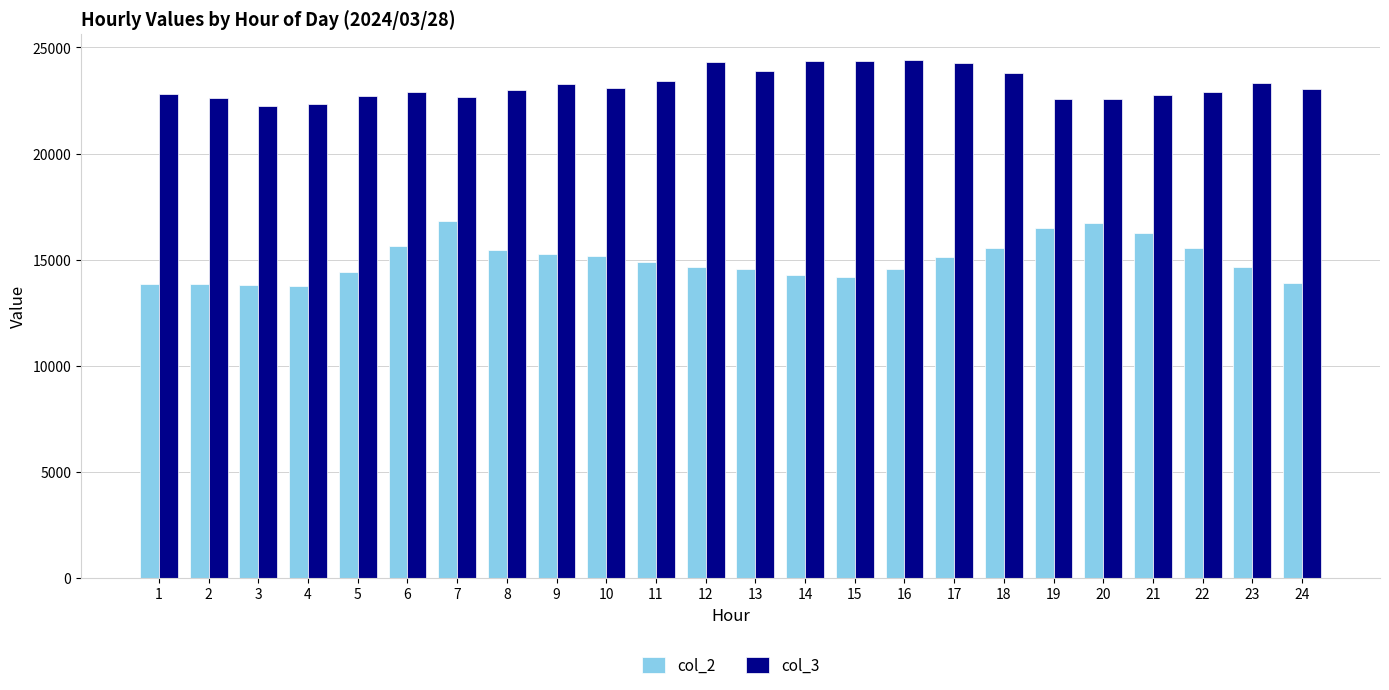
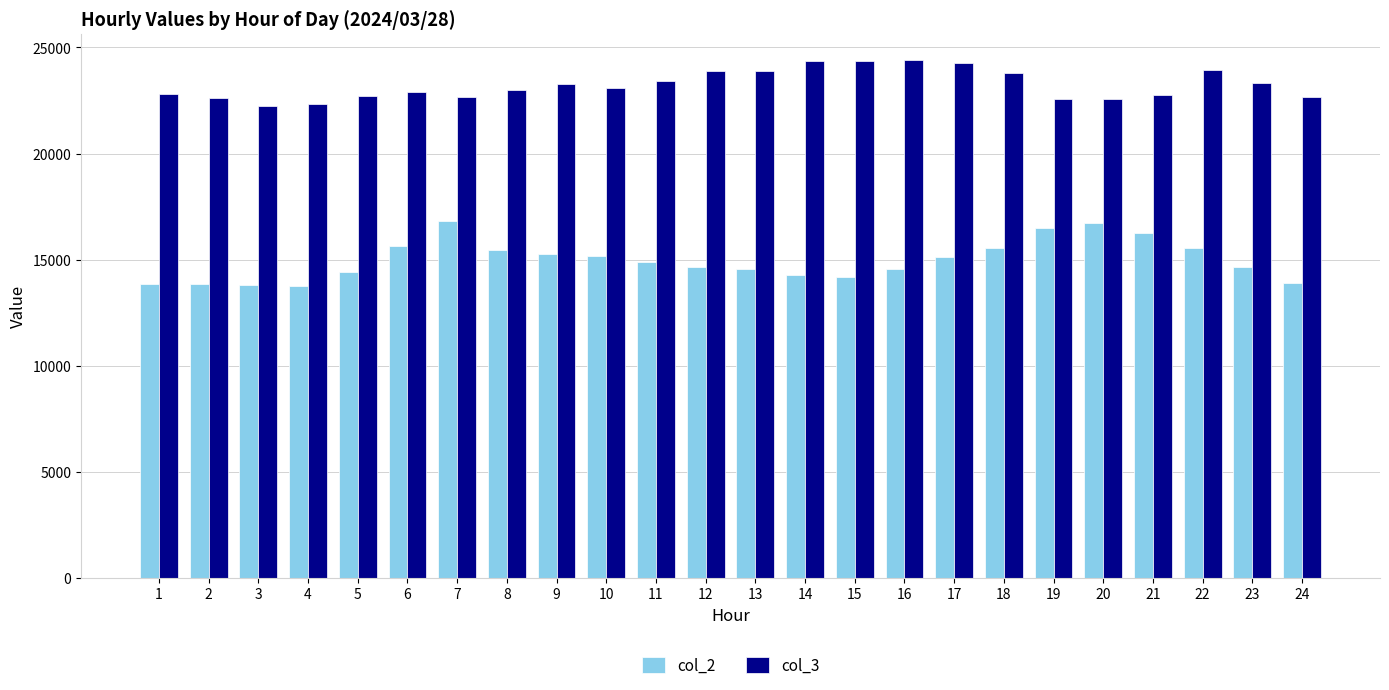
col_3, 12: 24300 -> 23900
col_3, 22: 22900 -> 23900
col_3, 24: 23000 -> 22700
